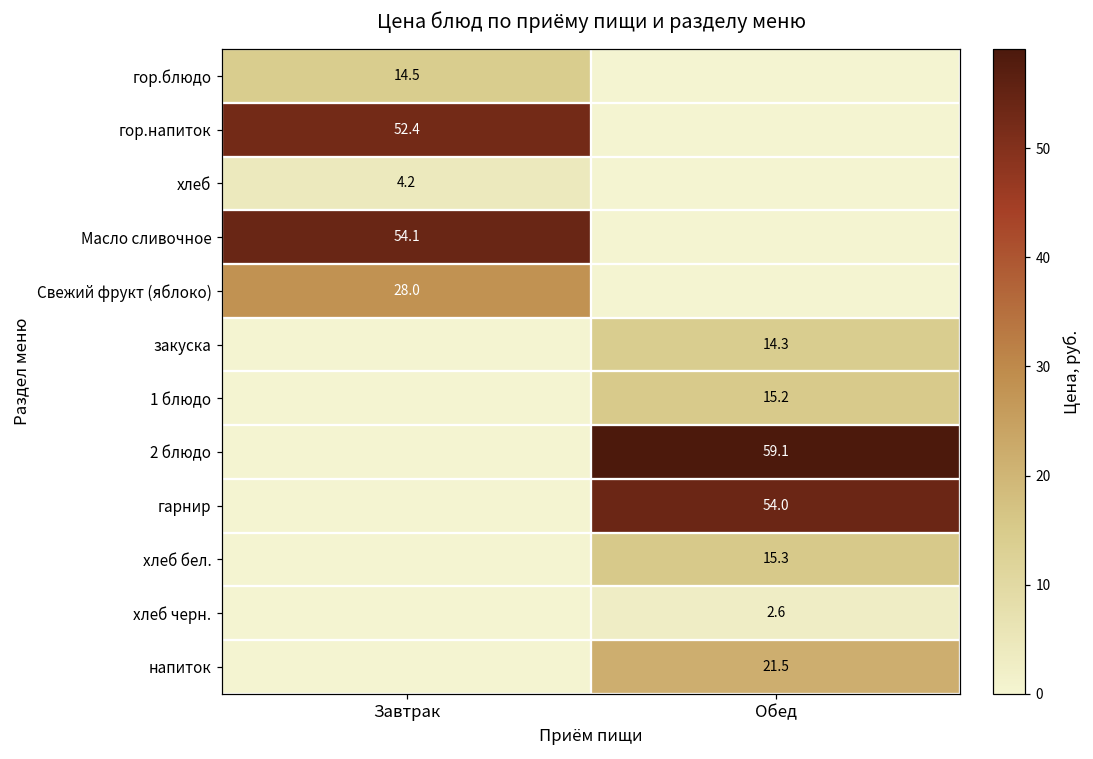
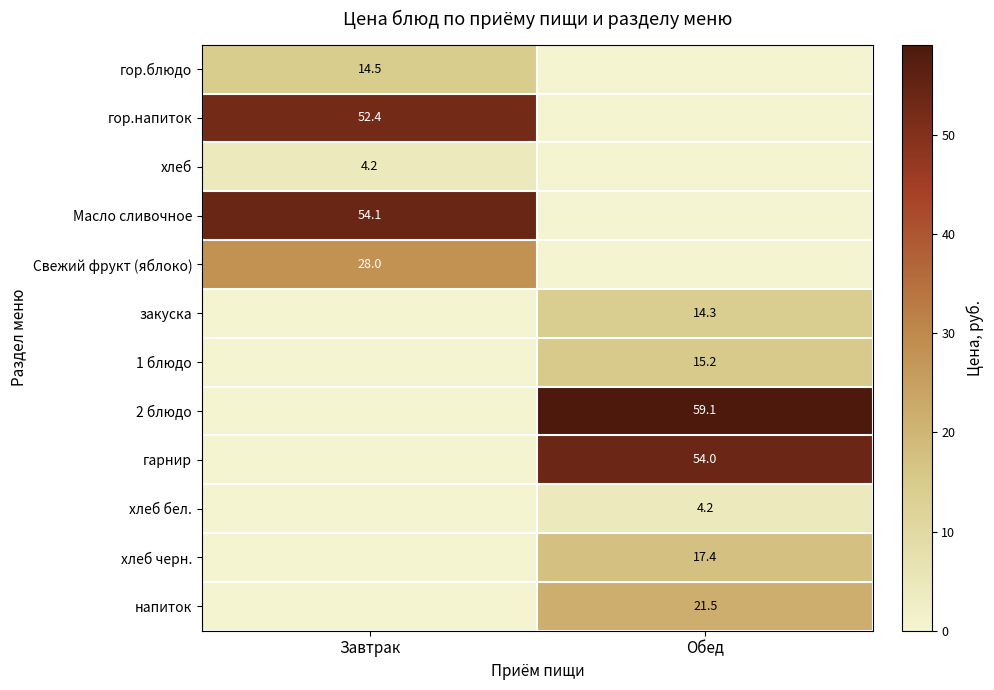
хлеб бел., Обед: 15.3 -> 4.2
хлеб черн., Обед: 2.6 -> 17.4
